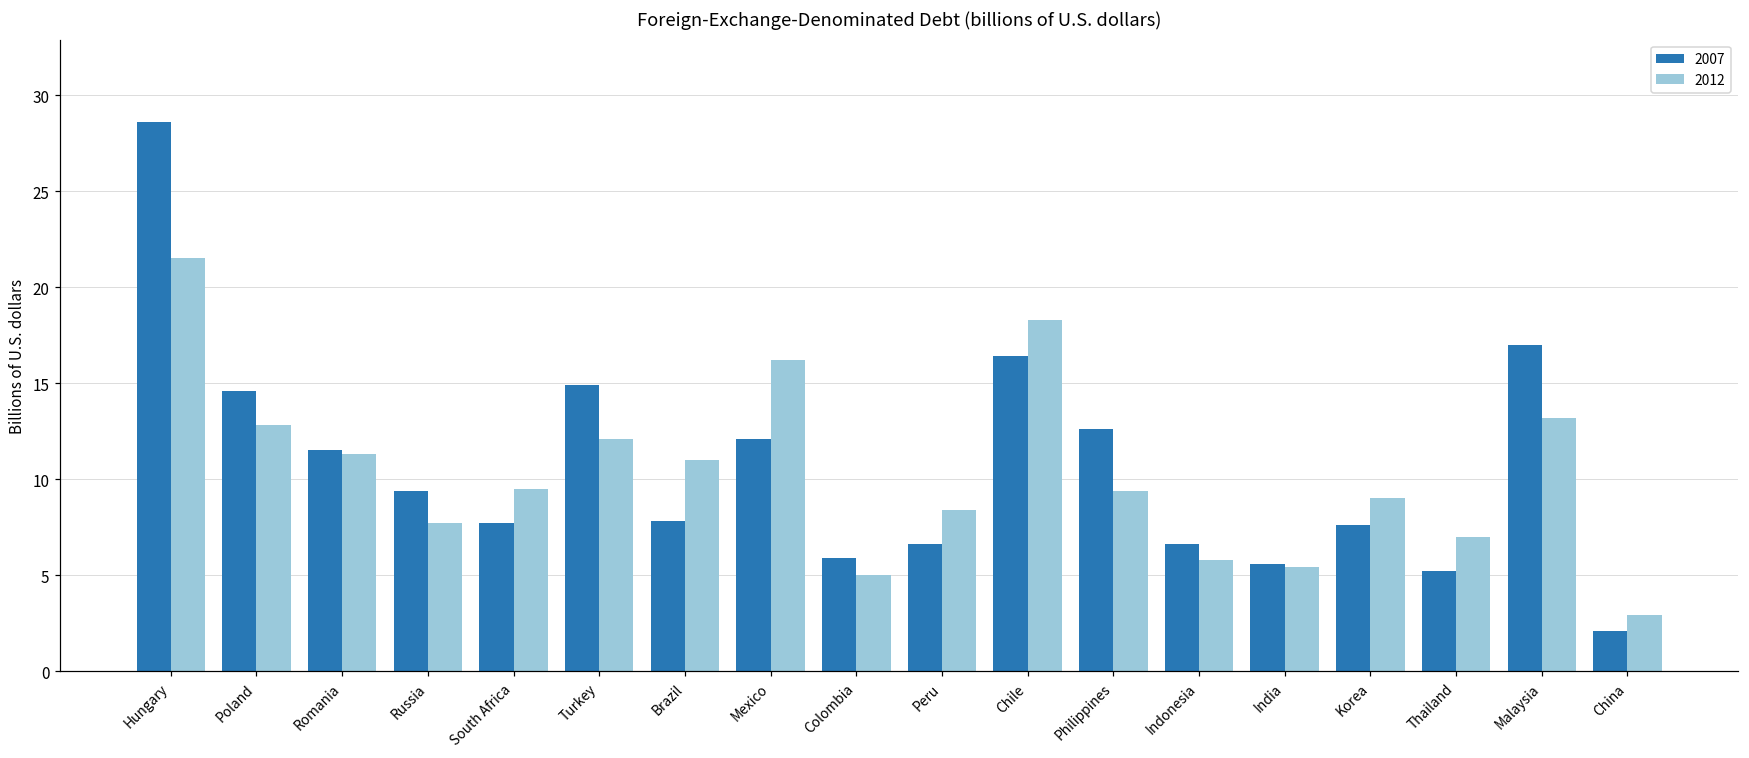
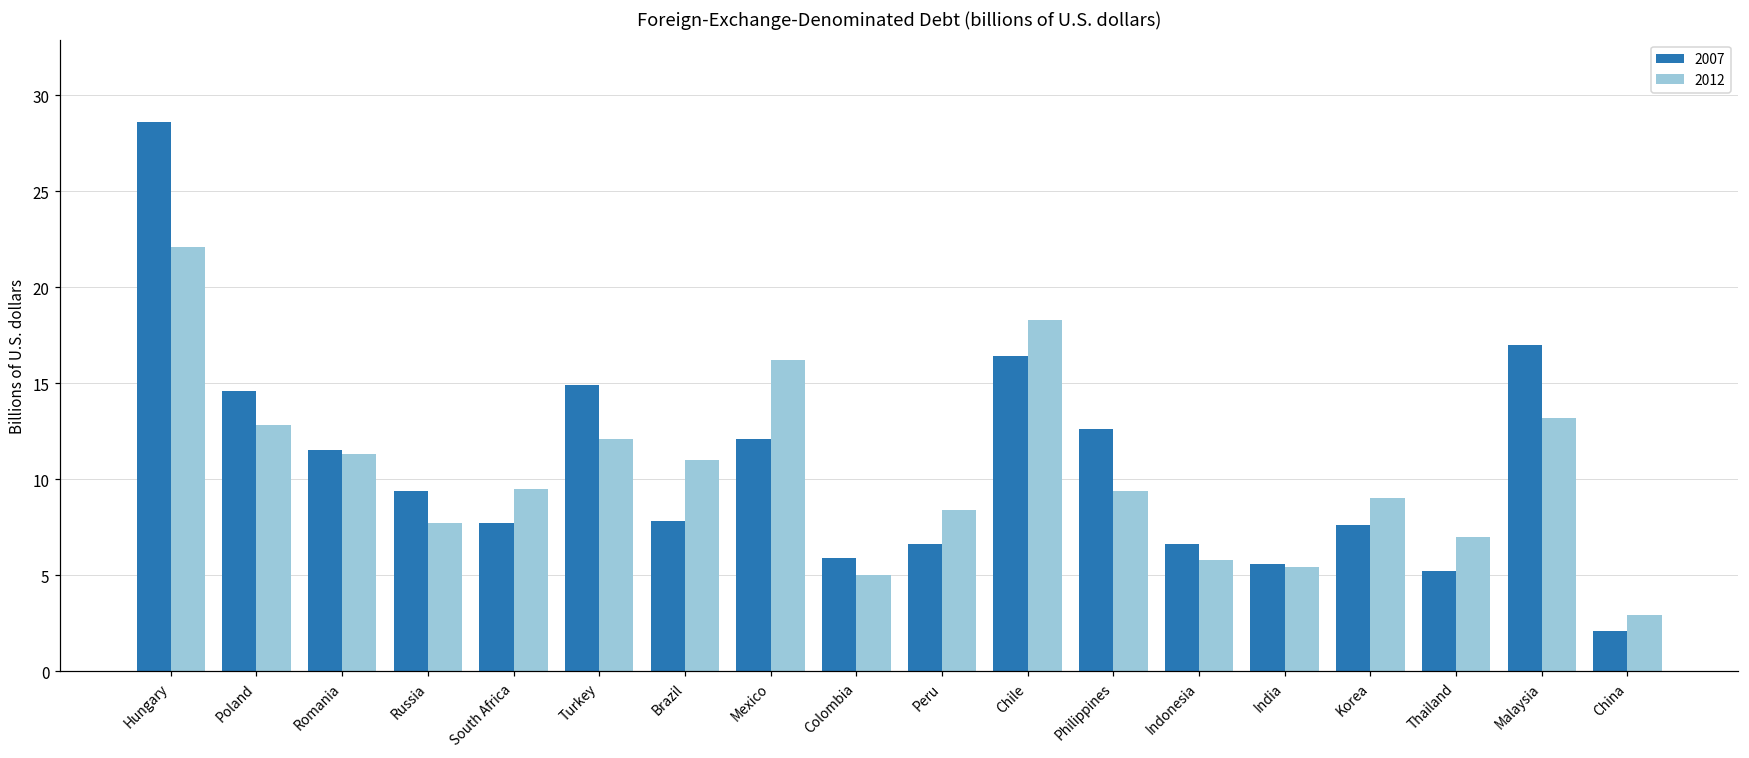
2012, Hungary: 21.5 -> 22.1
